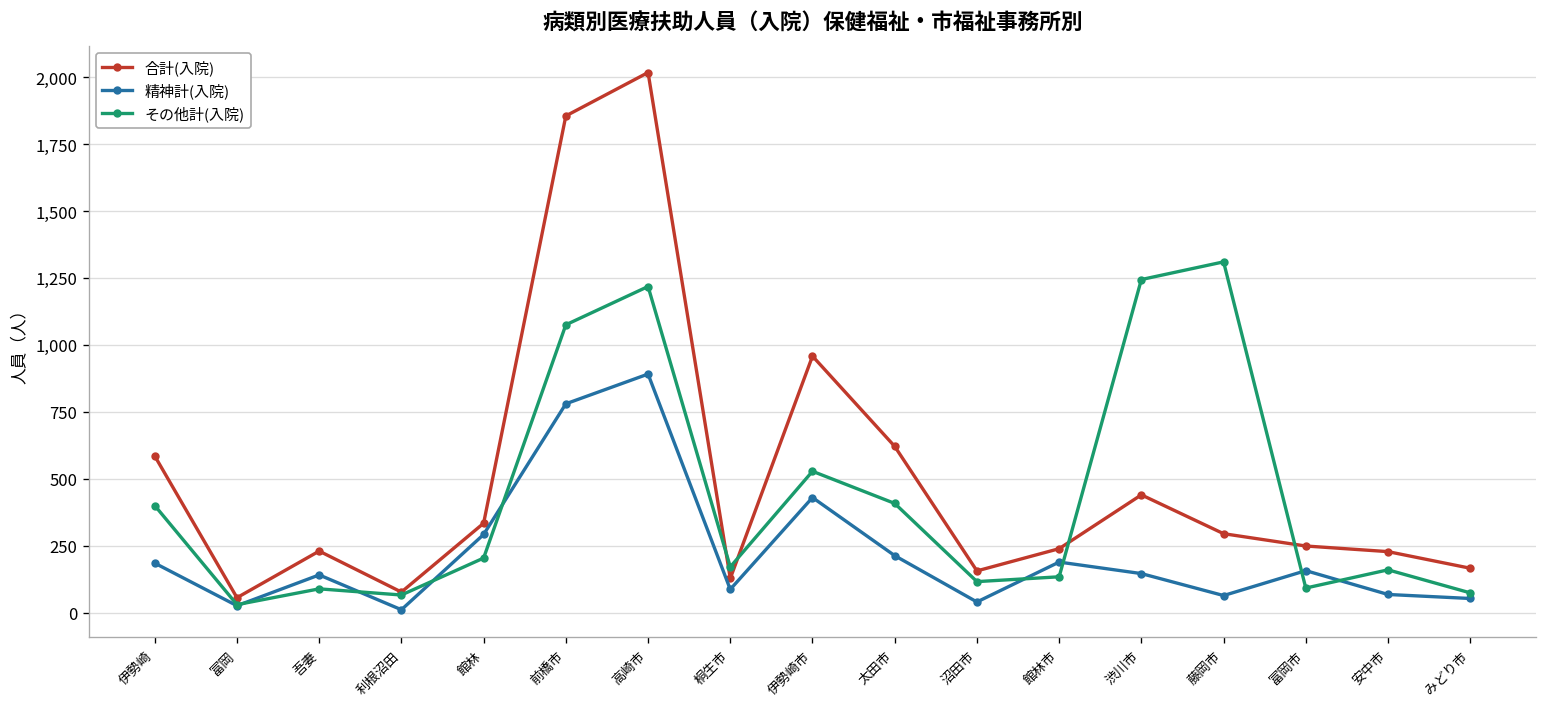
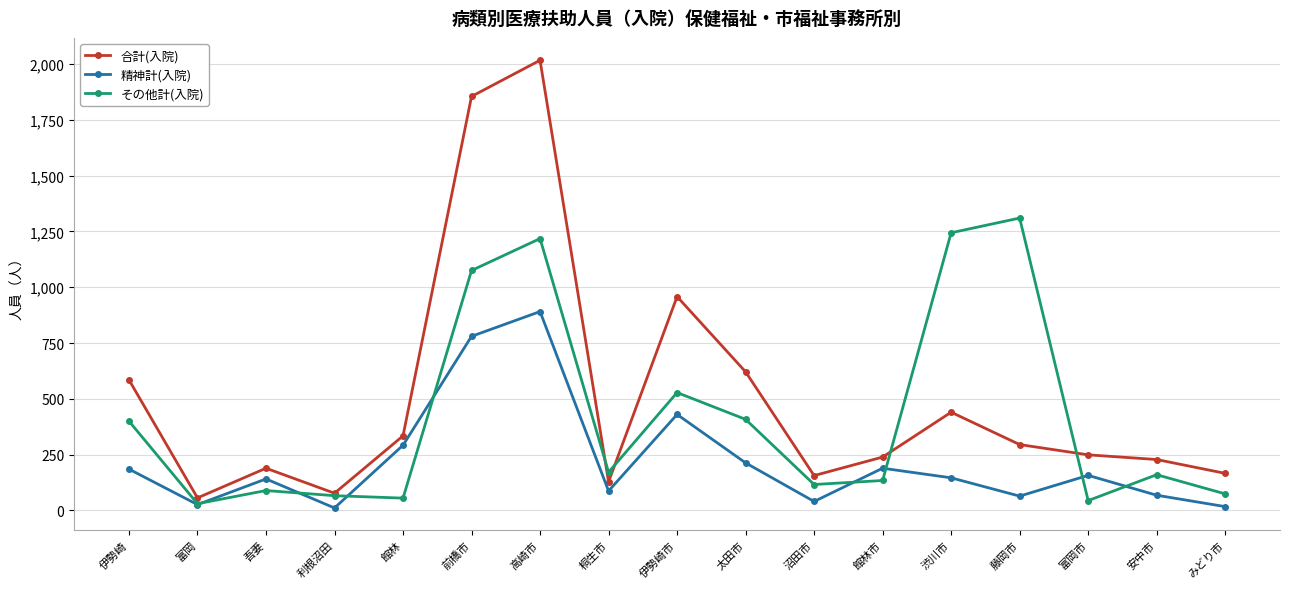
合計(入院), 吾妻: 230 -> 190
その他計(入院), 館林: 200 -> 60
その他計(入院), 富岡市: 90 -> 40
精神計(入院), みどり市: 50 -> 20
